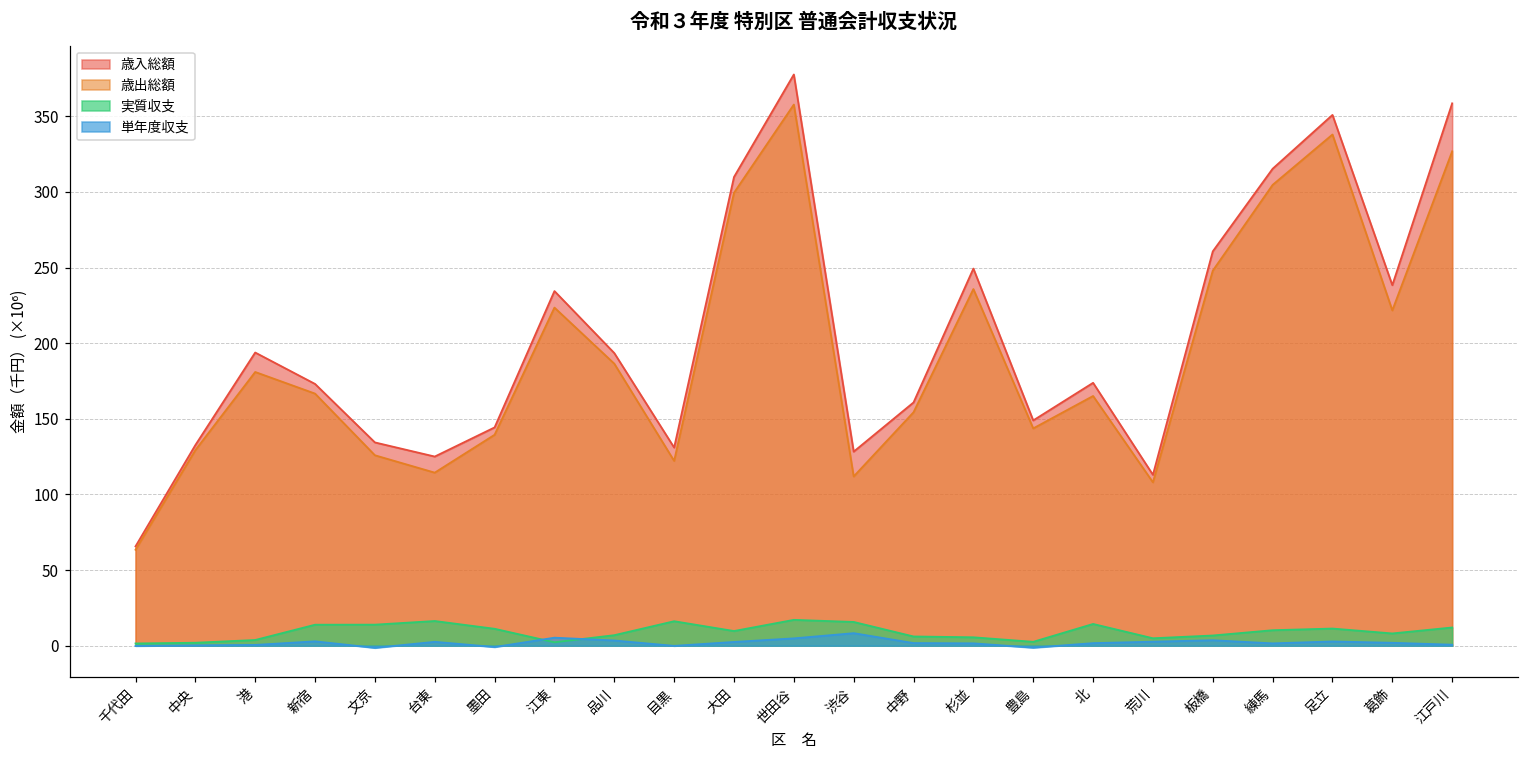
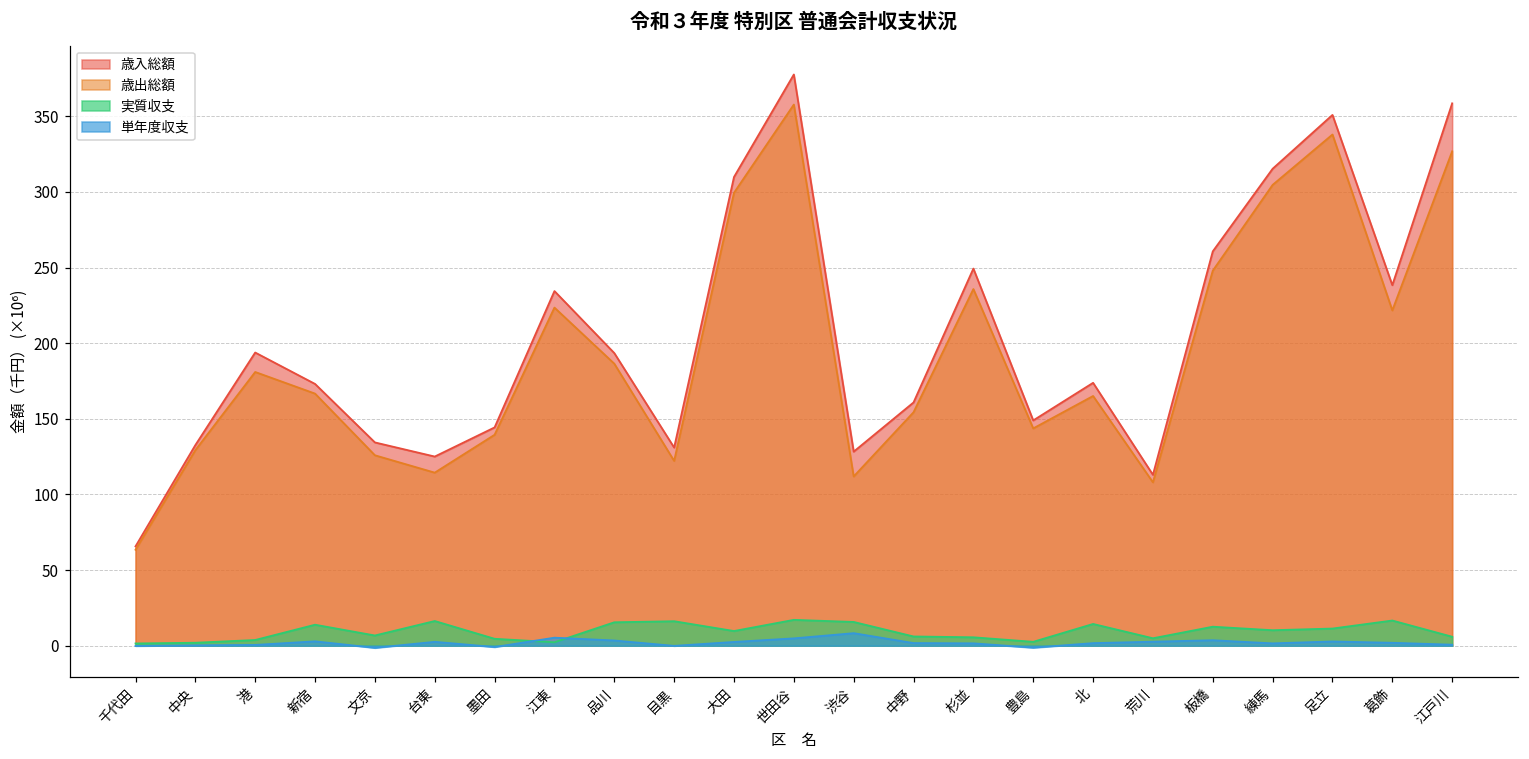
実質収支, 文京: 14 -> 7
実質収支, 墨田: 11 -> 5
実質収支, 品川: 7 -> 15
実質収支, 板橋: 7 -> 13
実質収支, 葛飾: 8 -> 17
実質収支, 江戸川: 12 -> 6
